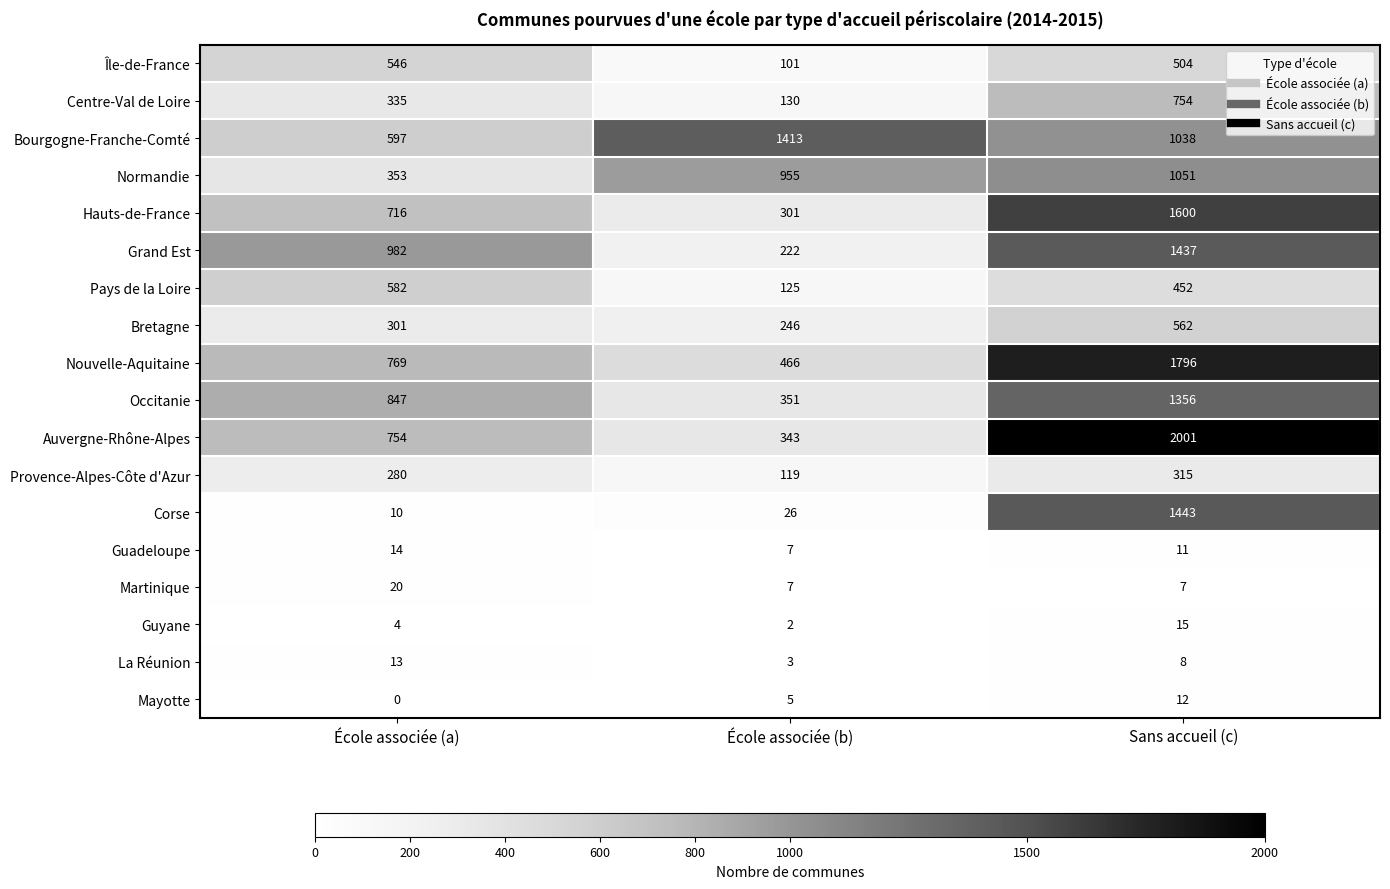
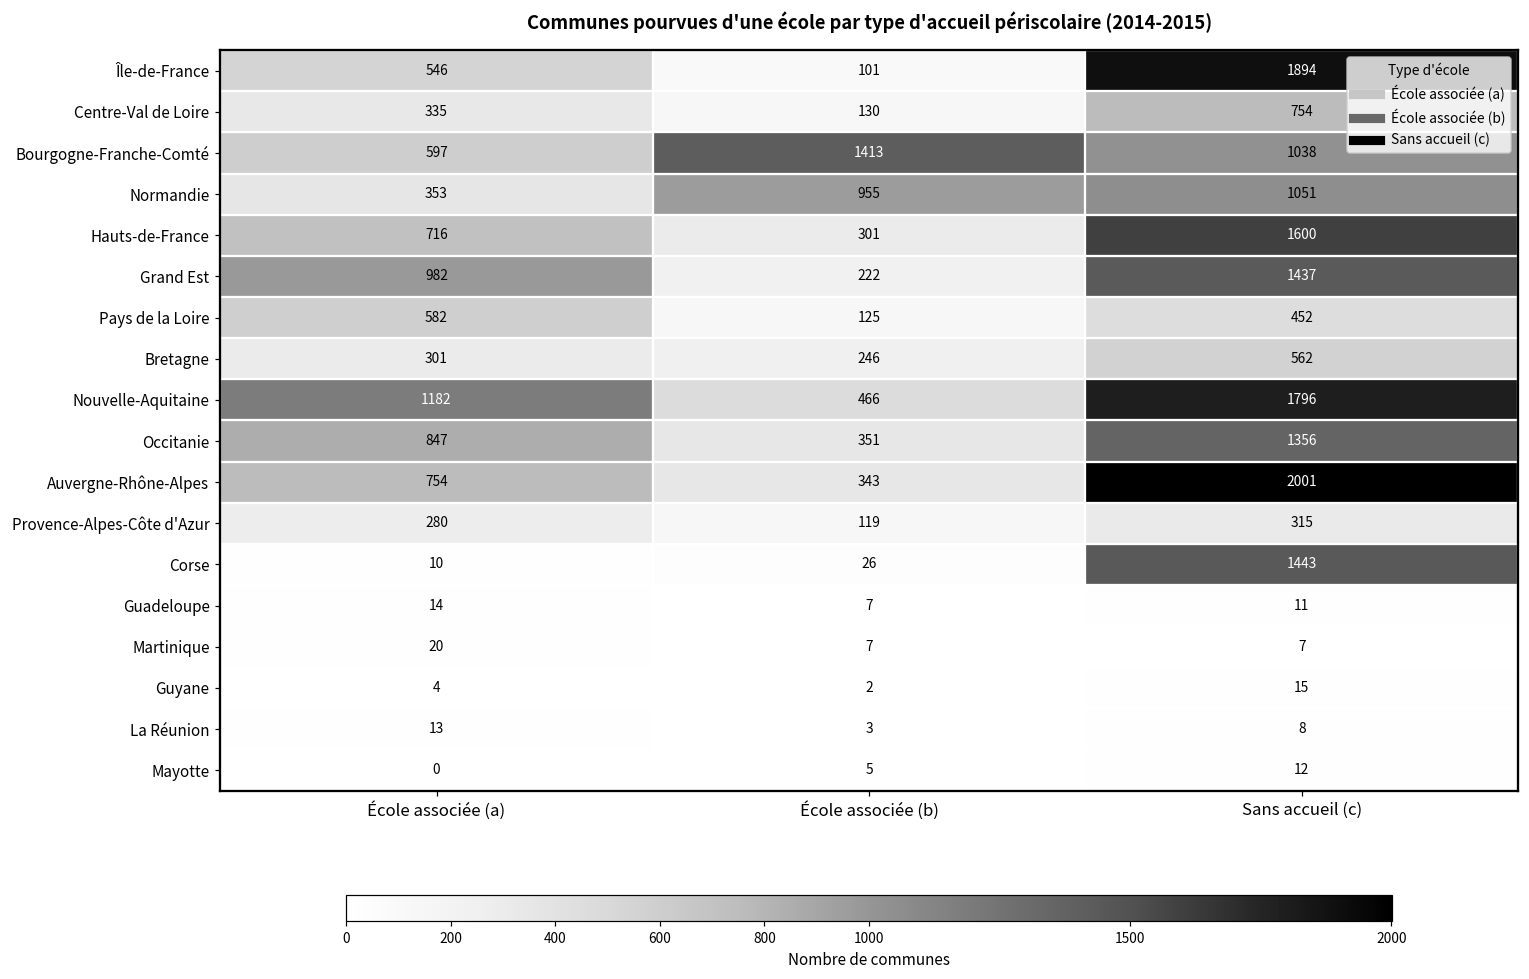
Île-de-France, Sans accueil (c): 504 -> 1894
Nouvelle-Aquitaine, École associée (a): 769 -> 1182
